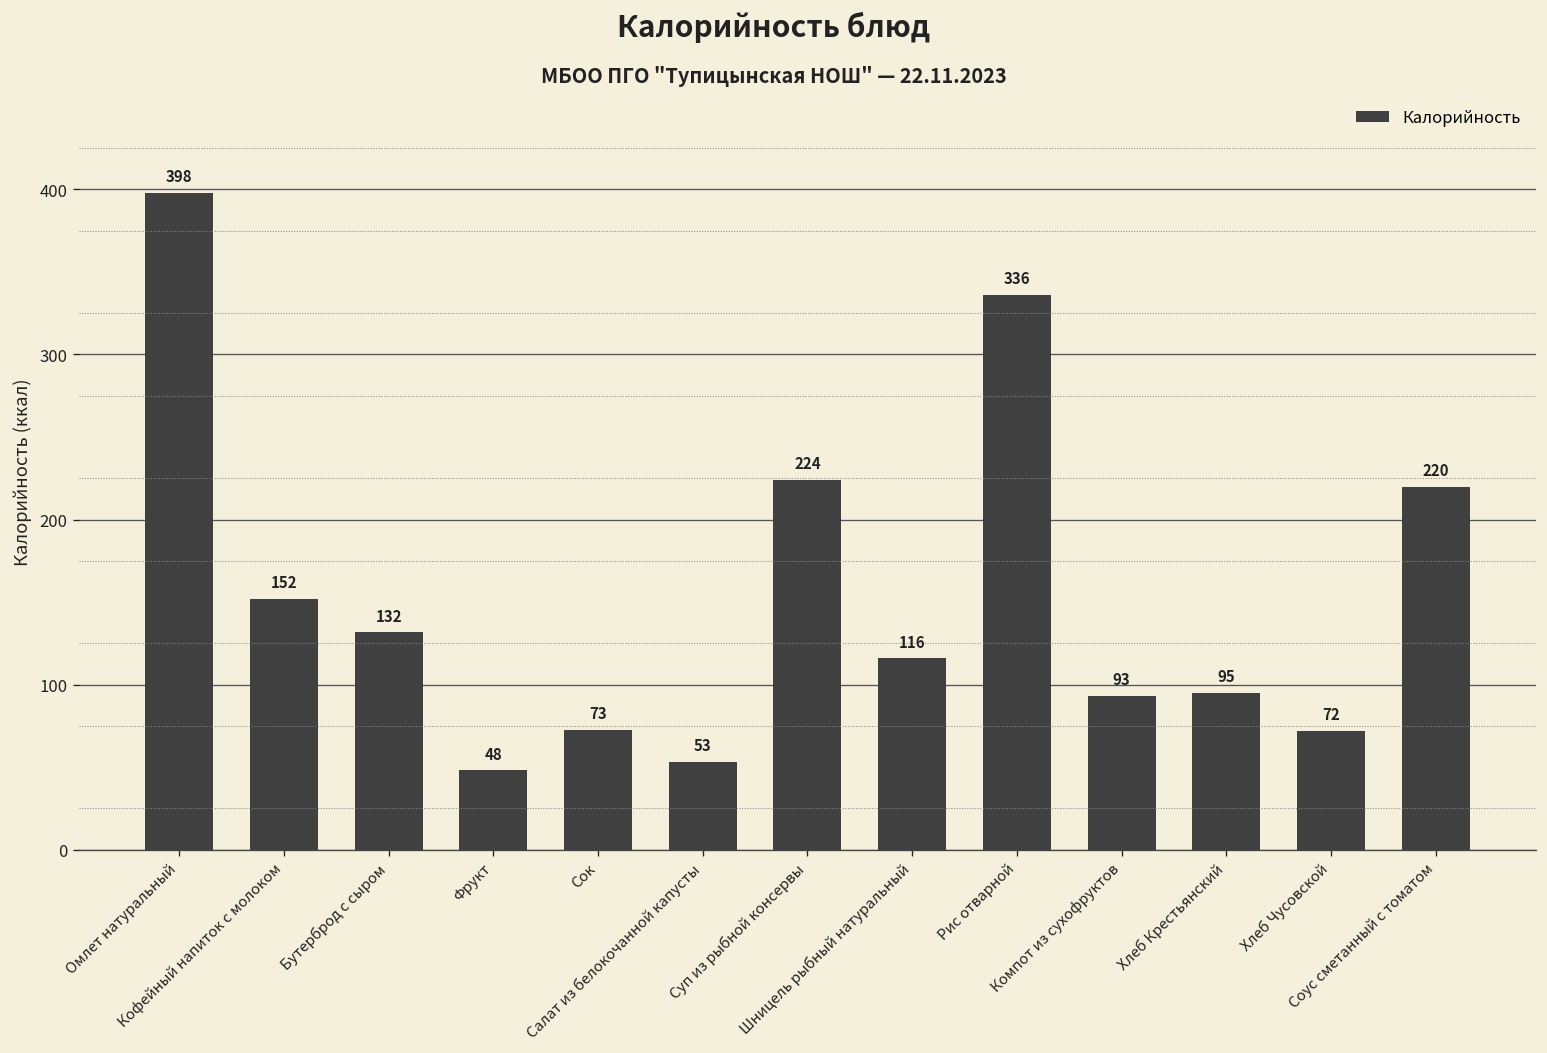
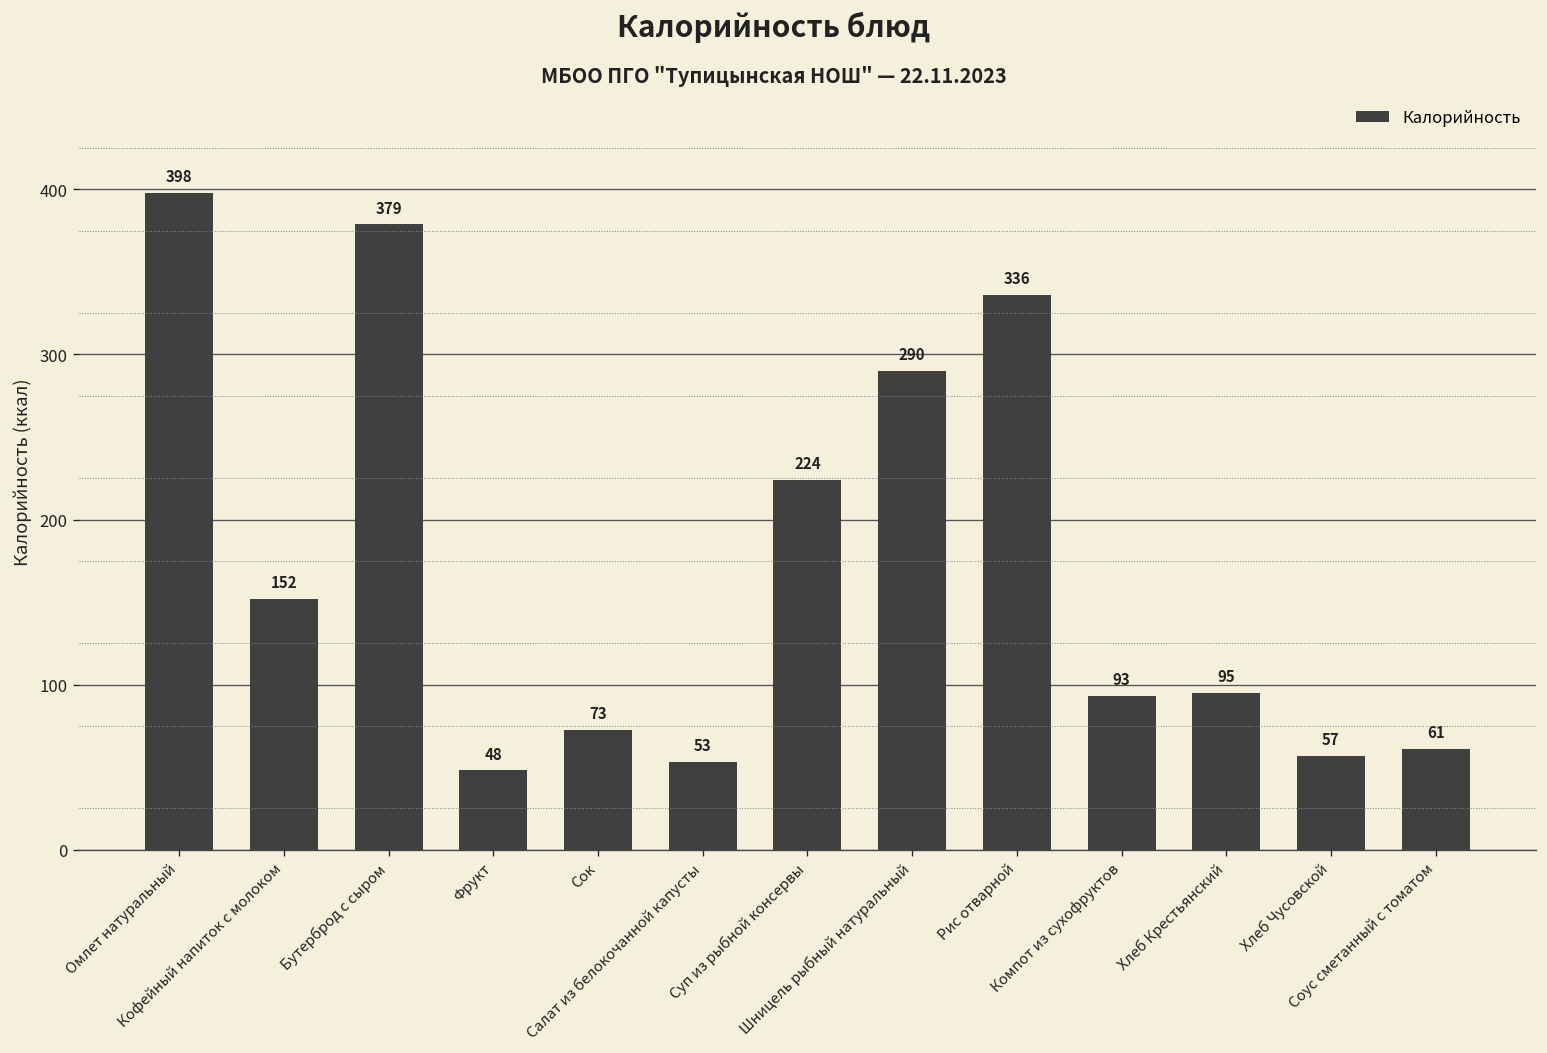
Бутерброд с сыром: 132 -> 379
Шницель рыбный натуральный: 116 -> 290
Хлеб Чусовской: 72 -> 57
Соус сметанный с томатом: 220 -> 61
